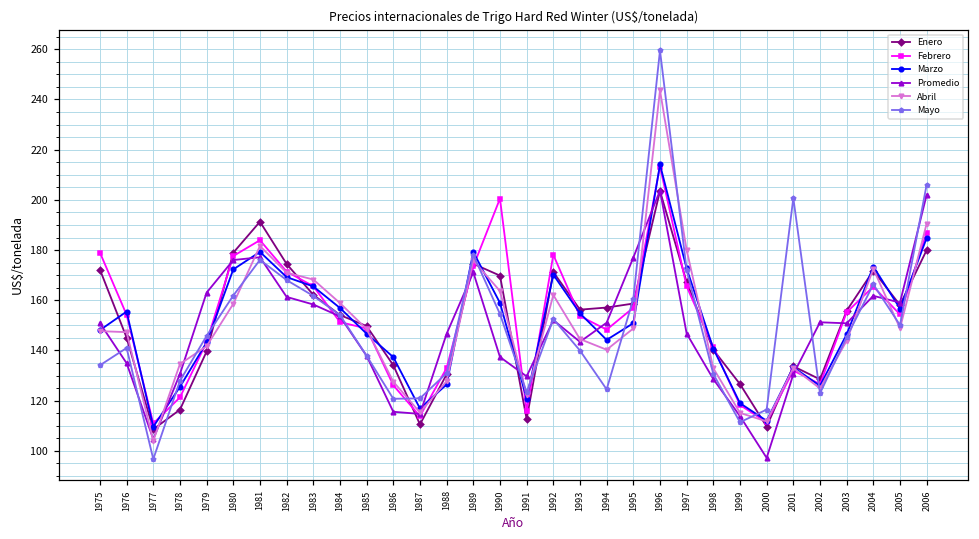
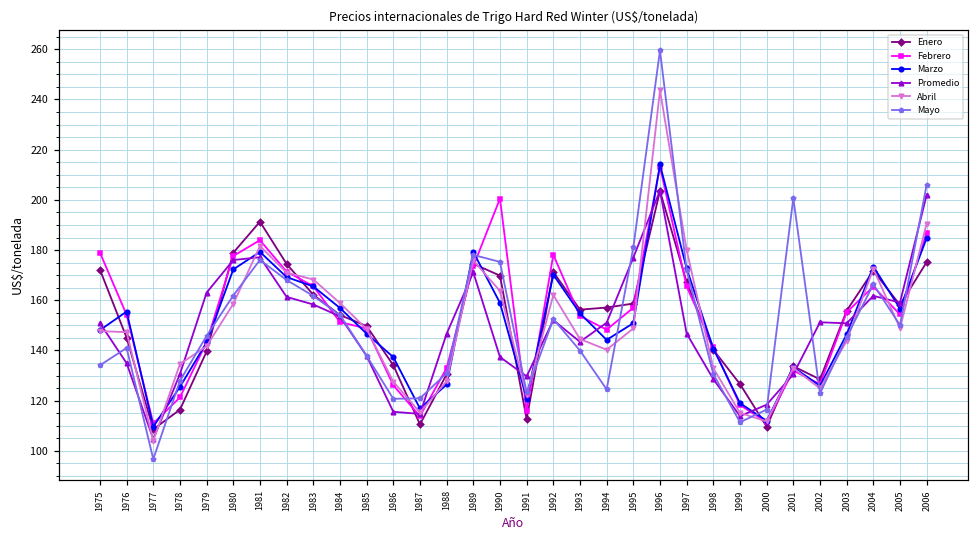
Mayo, 1990: 155 -> 175
Mayo, 1995: 161 -> 181
Promedio, 2000: 97 -> 118
Enero, 2006: 180 -> 175
